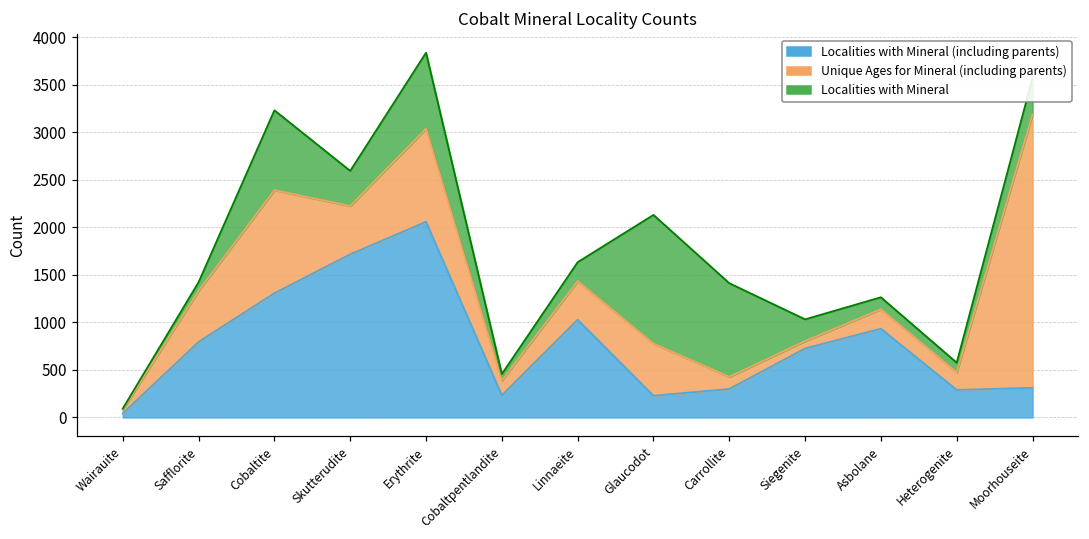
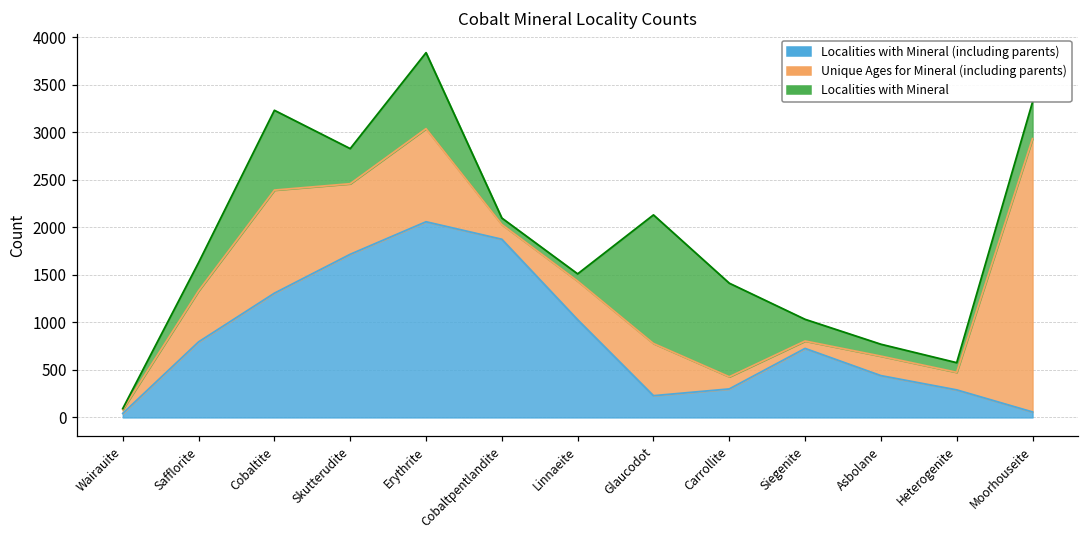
Localities with Mineral, Safflorite: 100 -> 300
Unique Ages for Mineral (including parents), Skutterudite: 500 -> 700
Localities with Mineral (including parents), Cobaltpentlandite: 200 -> 1900
Localities with Mineral, Linnaeite: 200 -> 100
Localities with Mineral (including parents), Asbolane: 900 -> 400
Localities with Mineral (including parents), Moorhouseite: 300 -> 100
